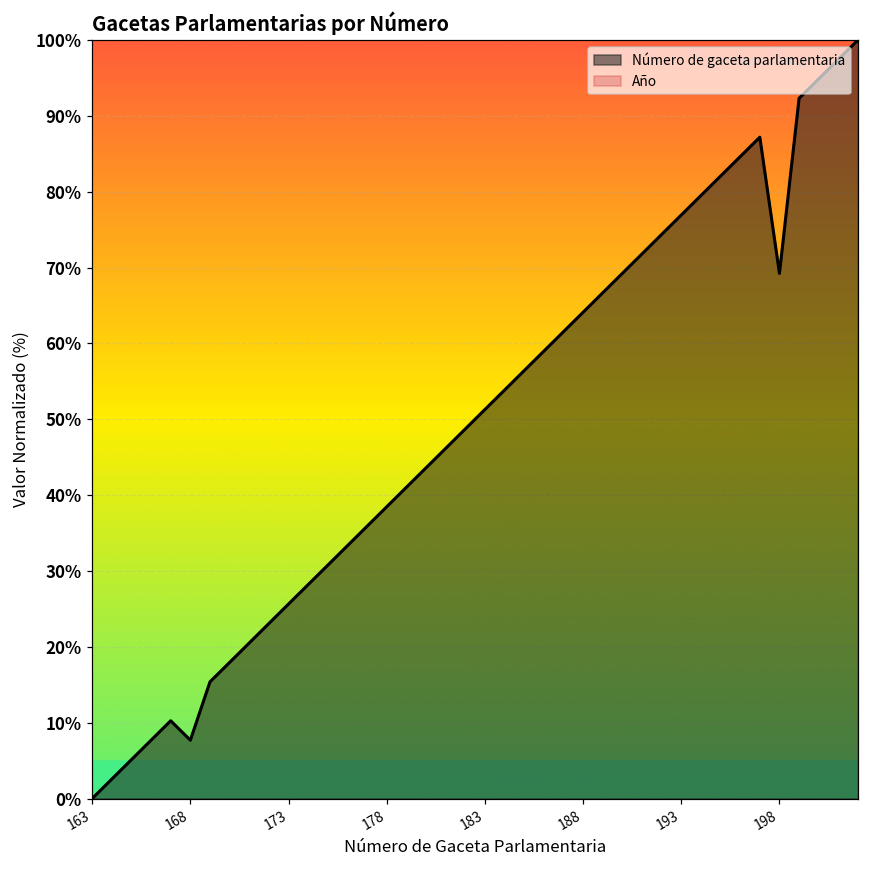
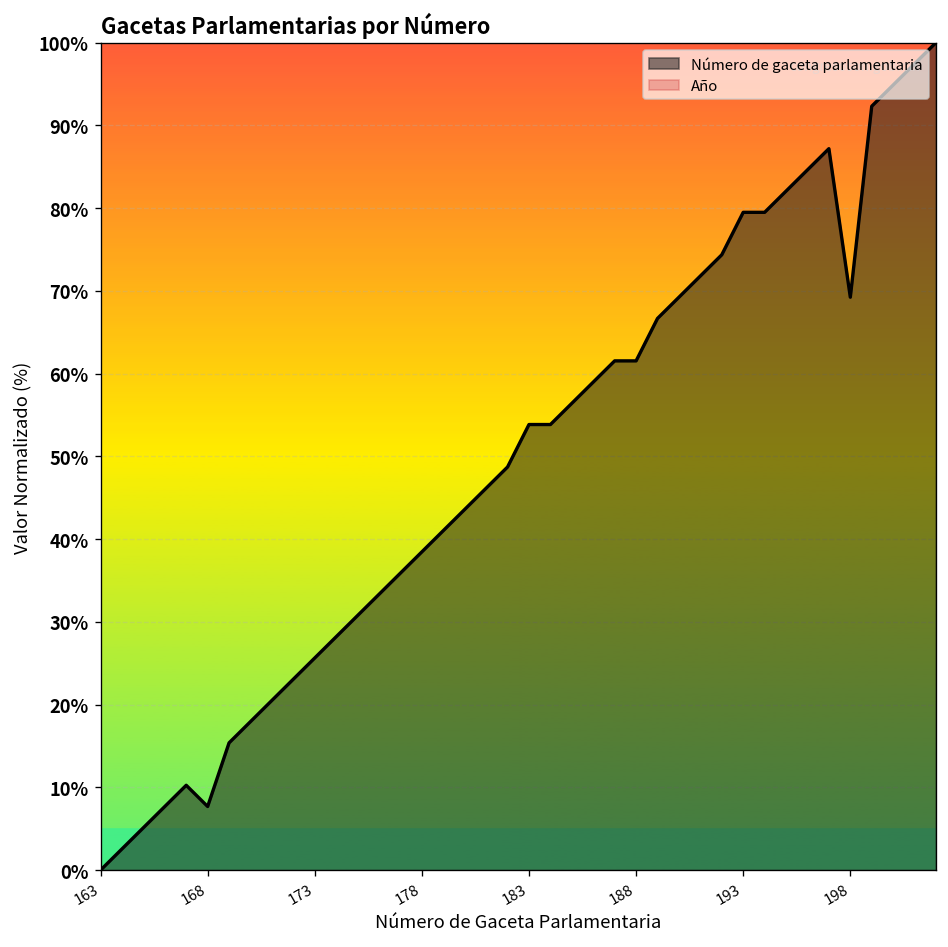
183: 51% -> 54%
188: 64% -> 62%
193: 77% -> 79%
